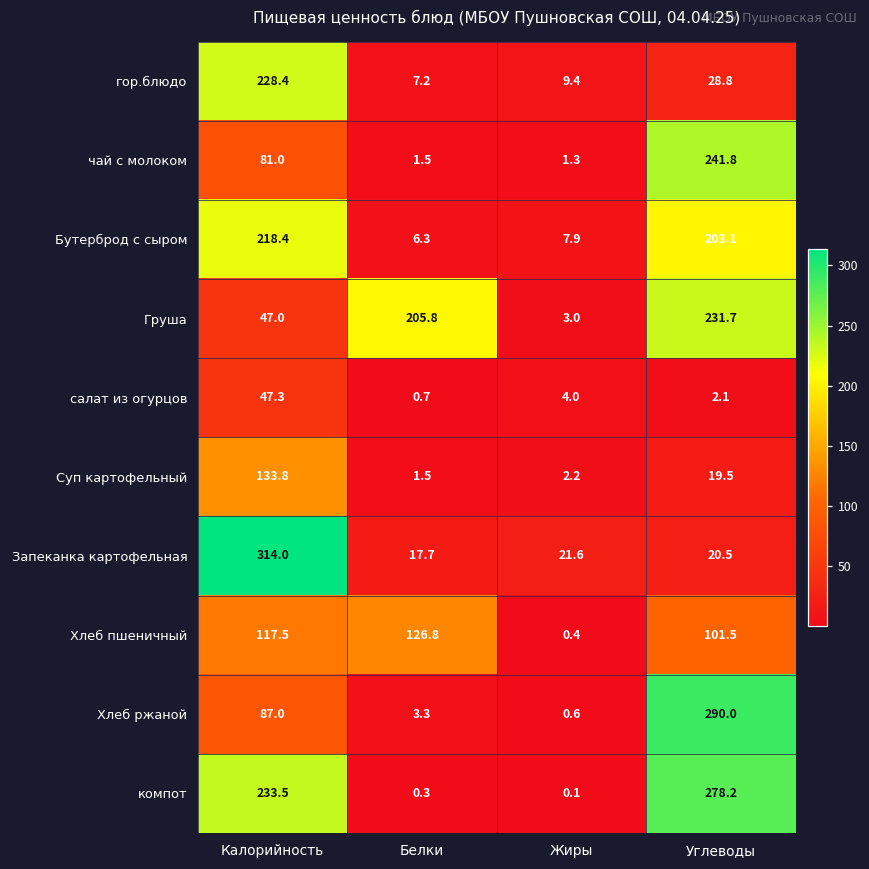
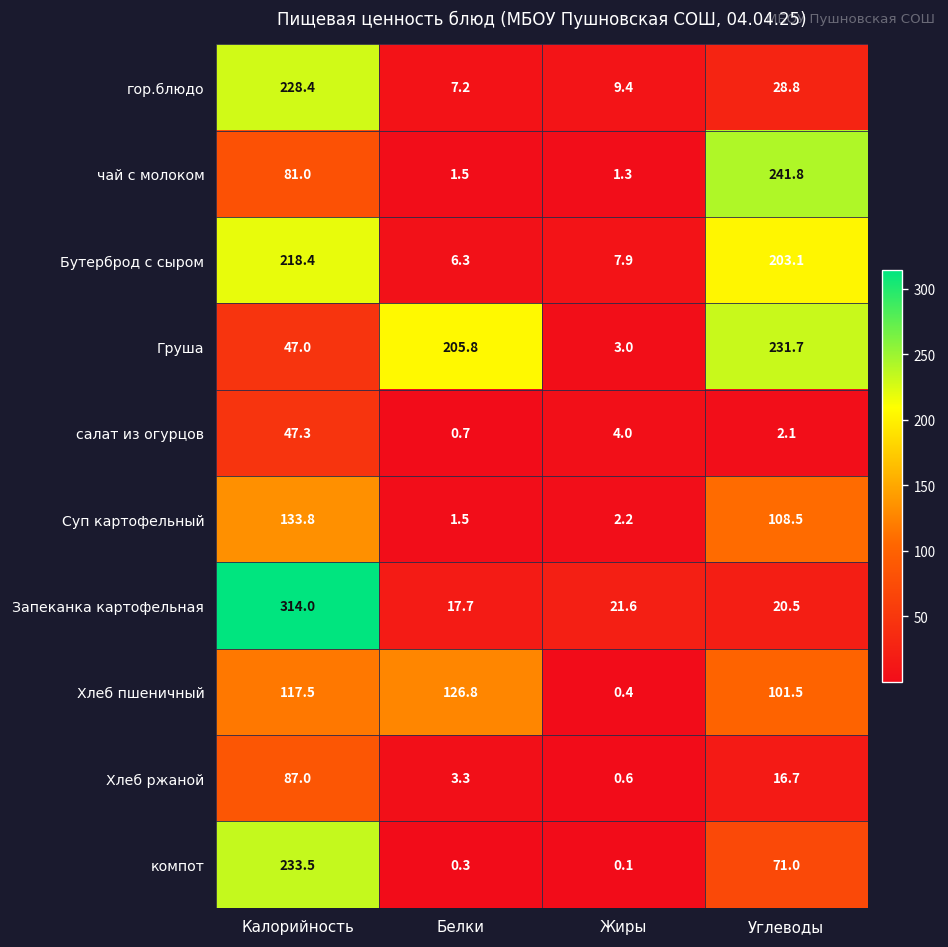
Суп картофельный, Углеводы: 19.5 -> 108.5
Хлеб ржаной, Углеводы: 290.0 -> 16.7
компот, Углеводы: 278.2 -> 71.0
